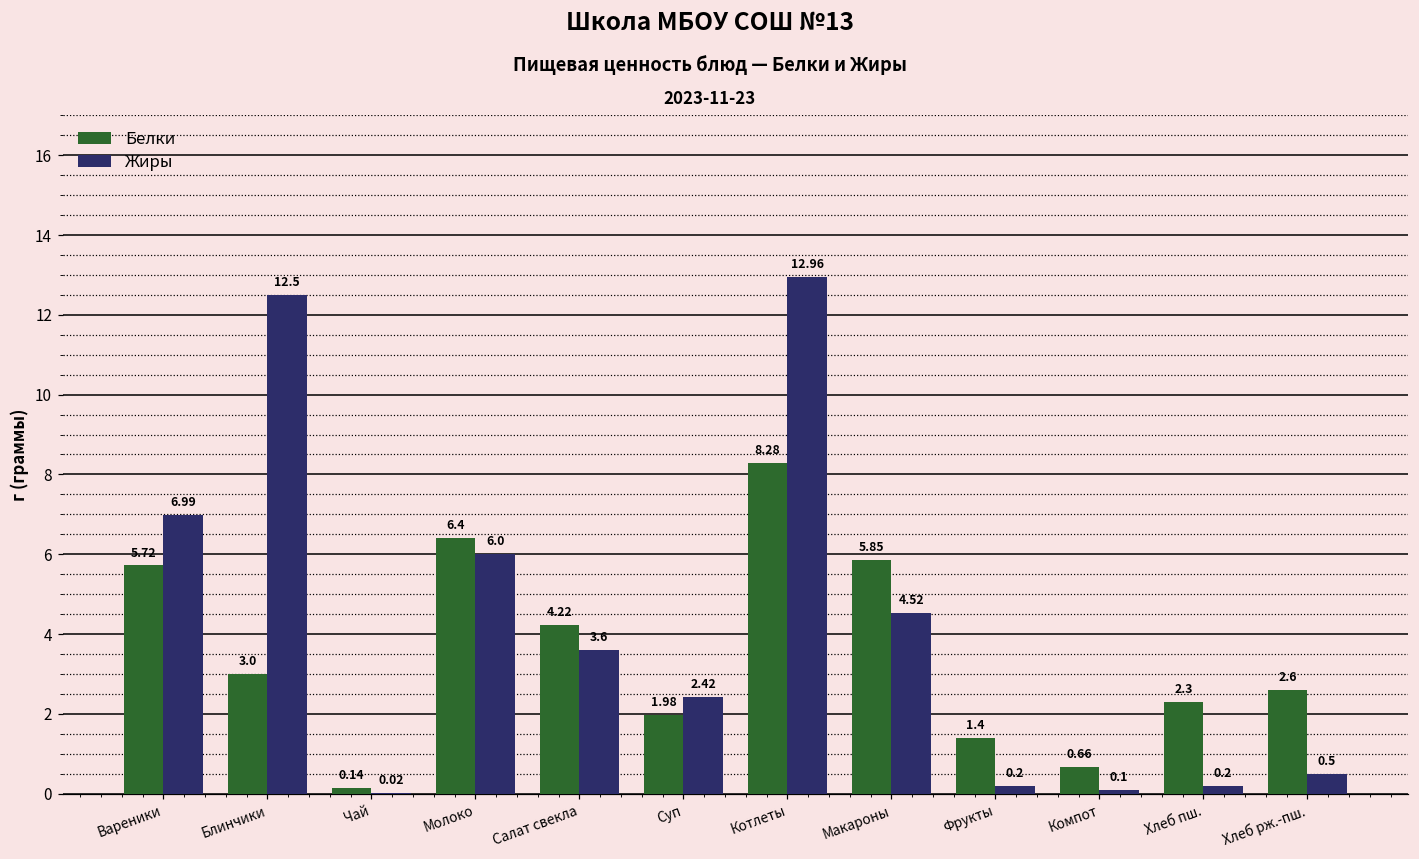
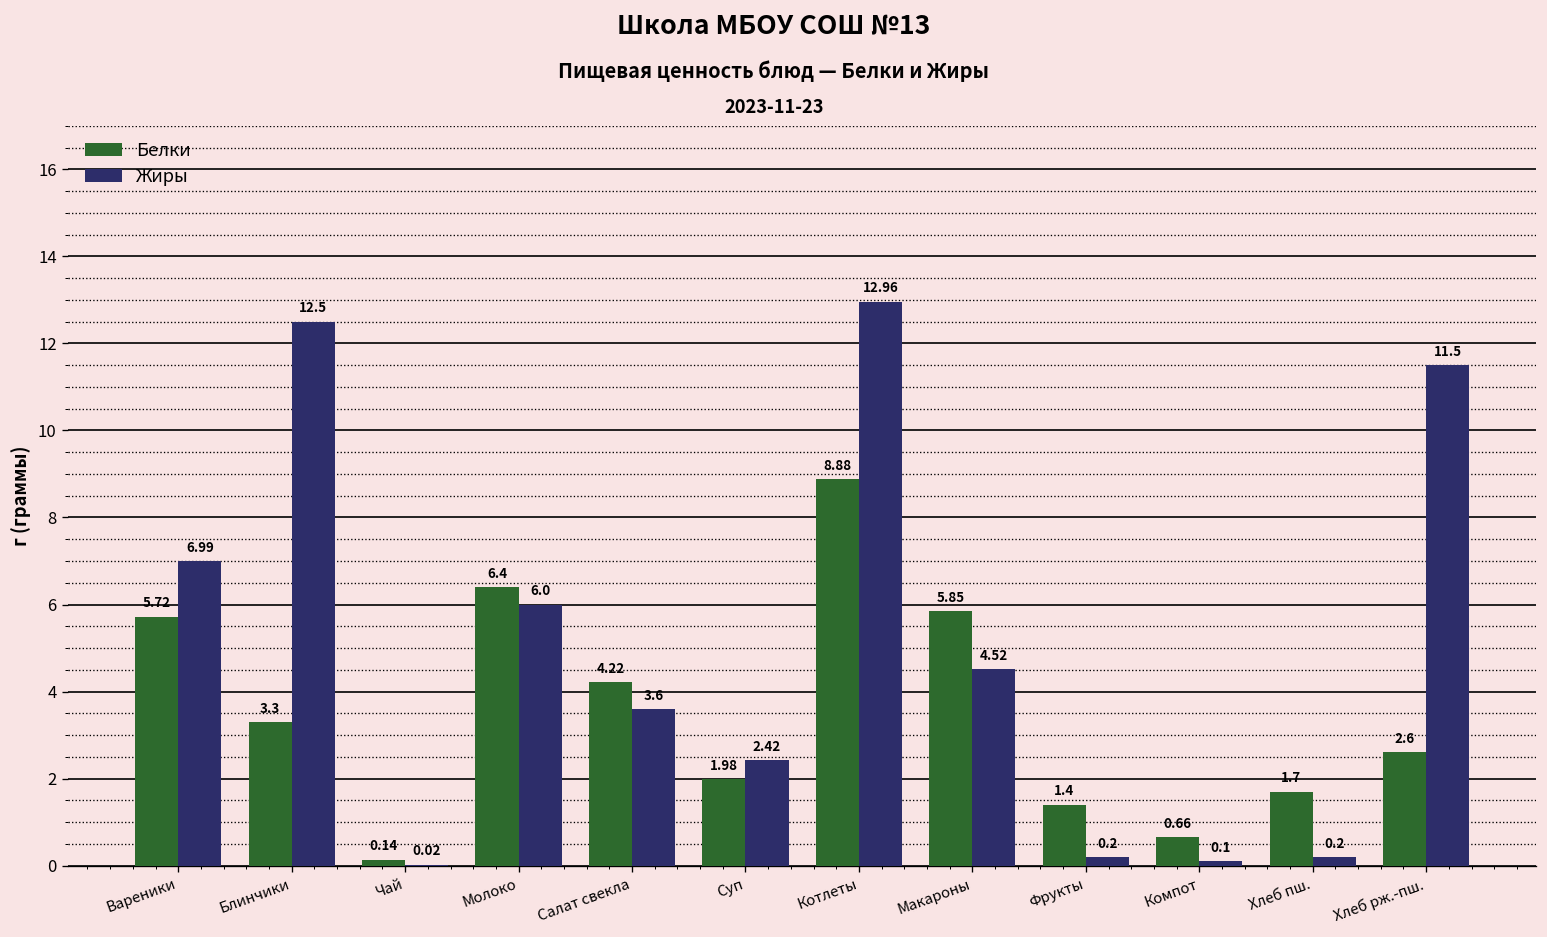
Белки, Блинчики: 3.0 -> 3.3
Белки, Котлеты: 8.28 -> 8.88
Белки, Хлеб пш.: 2.3 -> 1.7
Жиры, Хлеб рж.-пш.: 0.5 -> 11.5
